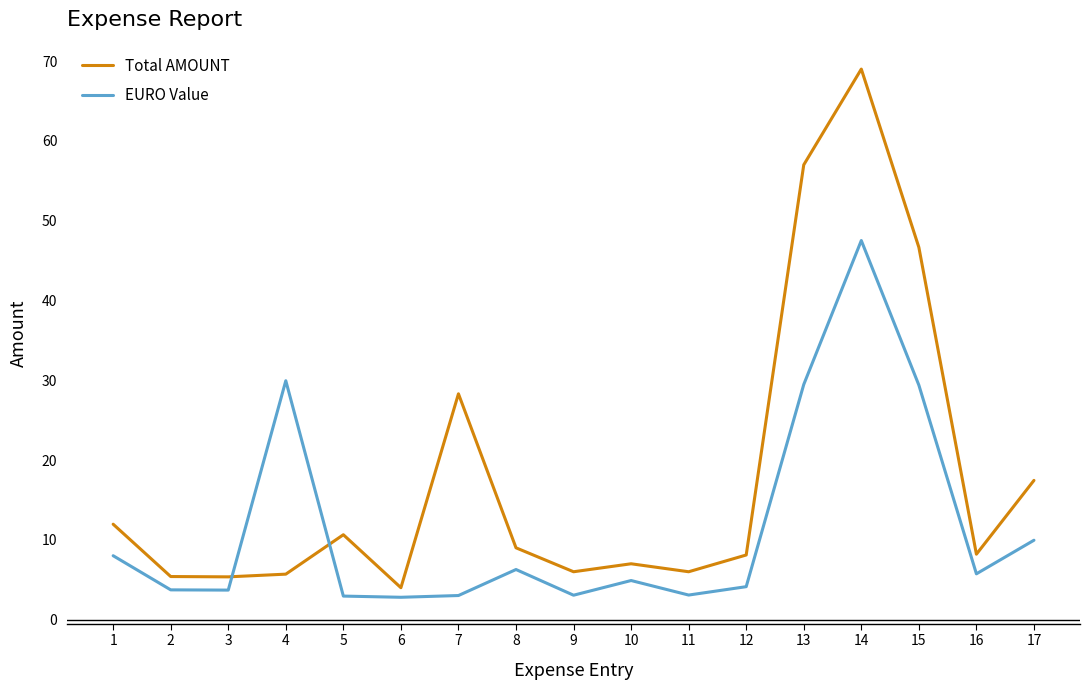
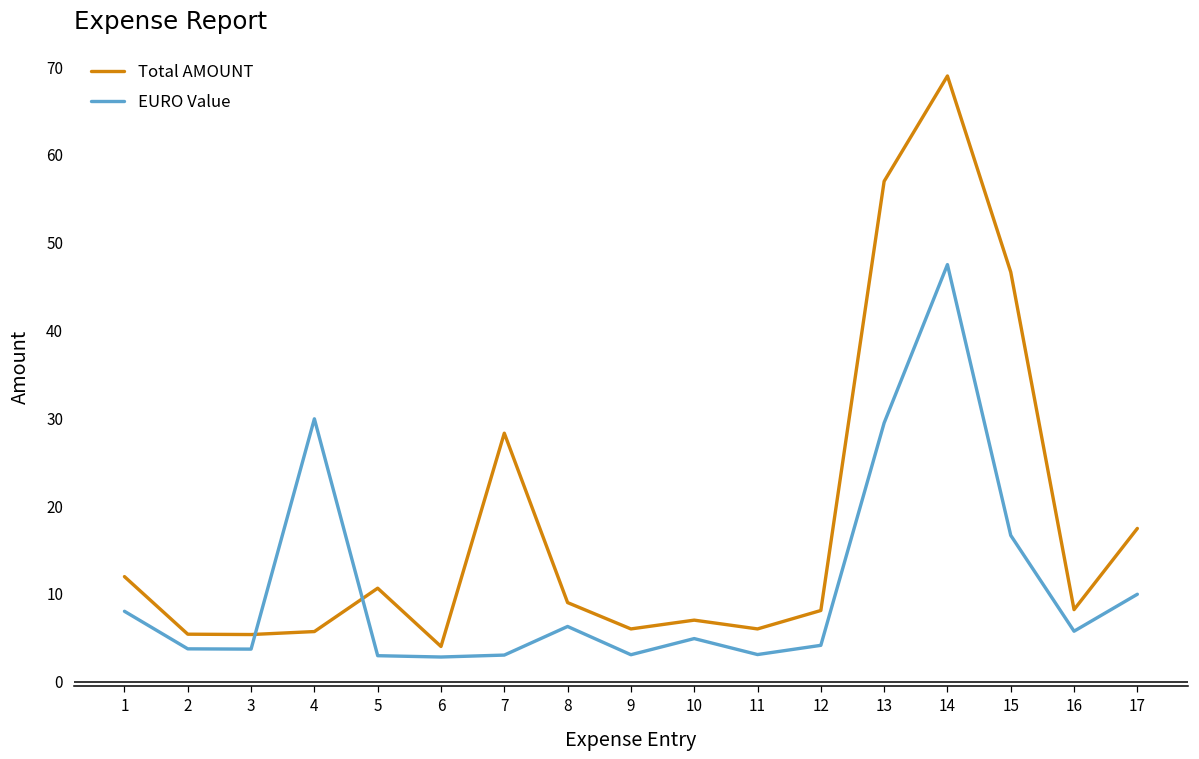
EURO Value, 15: 29 -> 17
